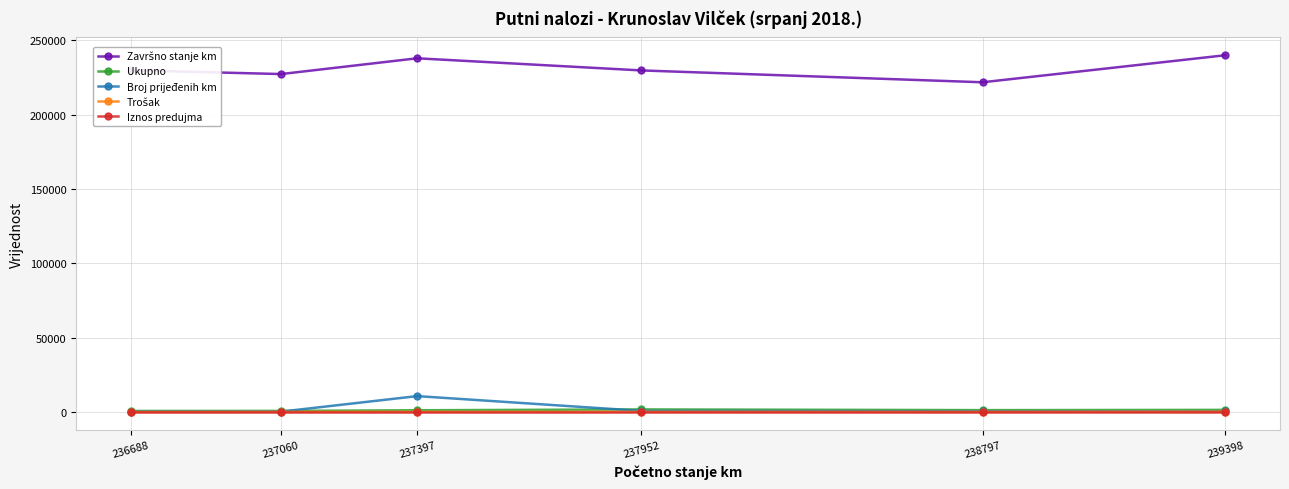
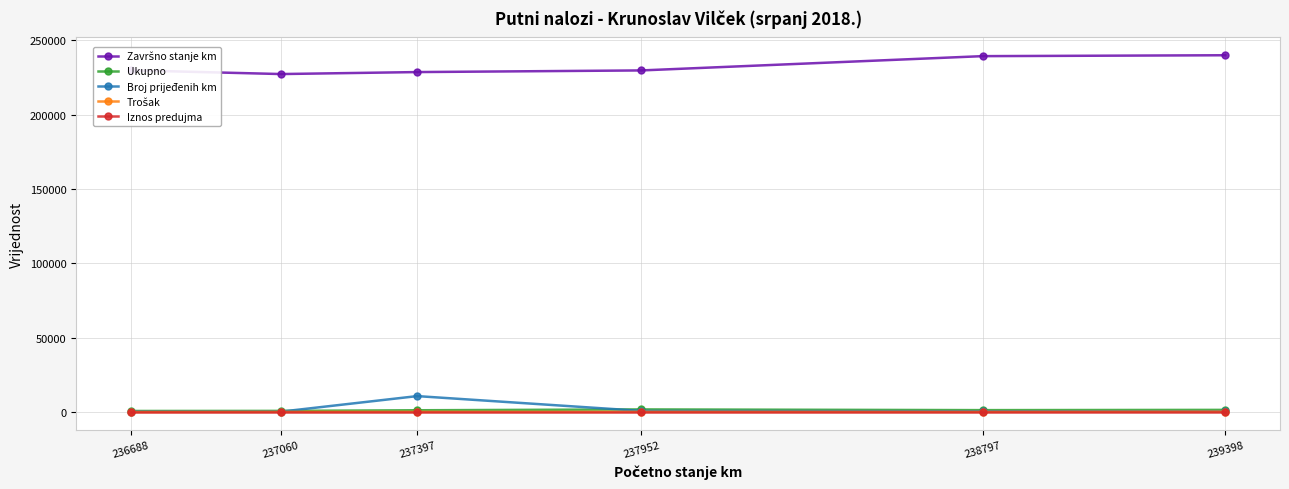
Završno stanje km, 237397: 238000 -> 229000
Završno stanje km, 238797: 222000 -> 239000
